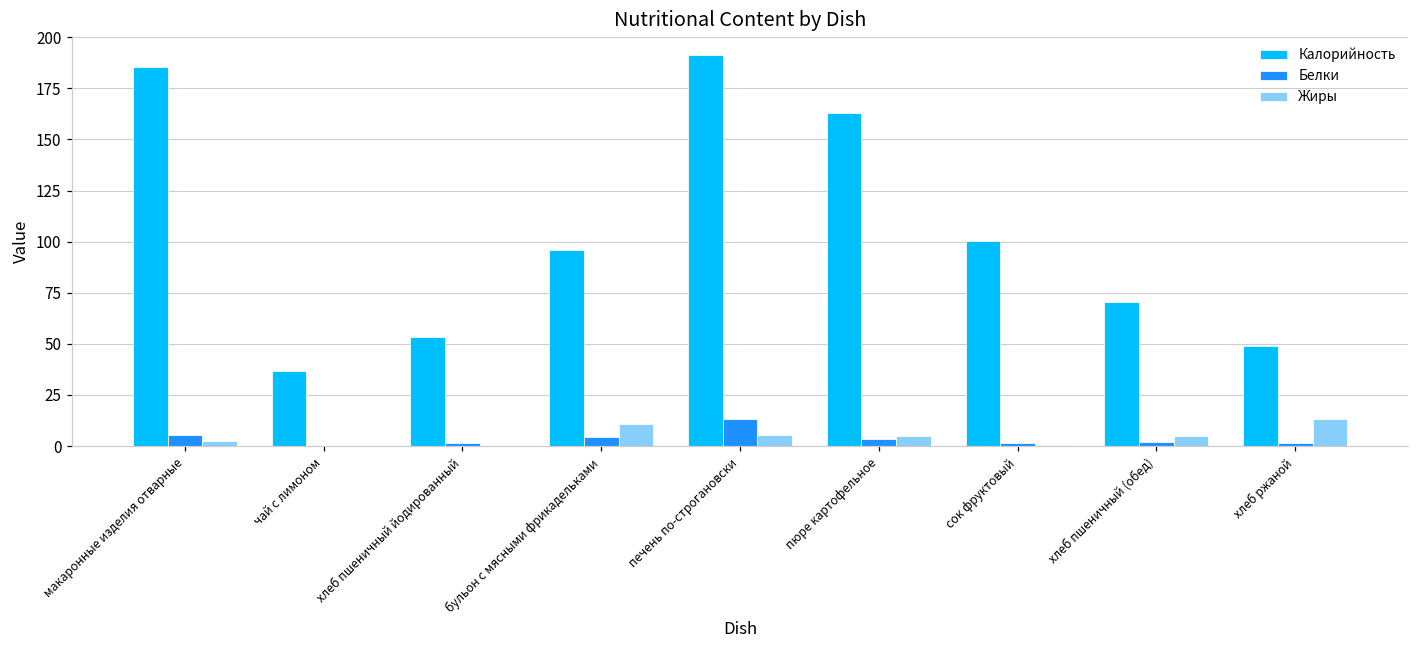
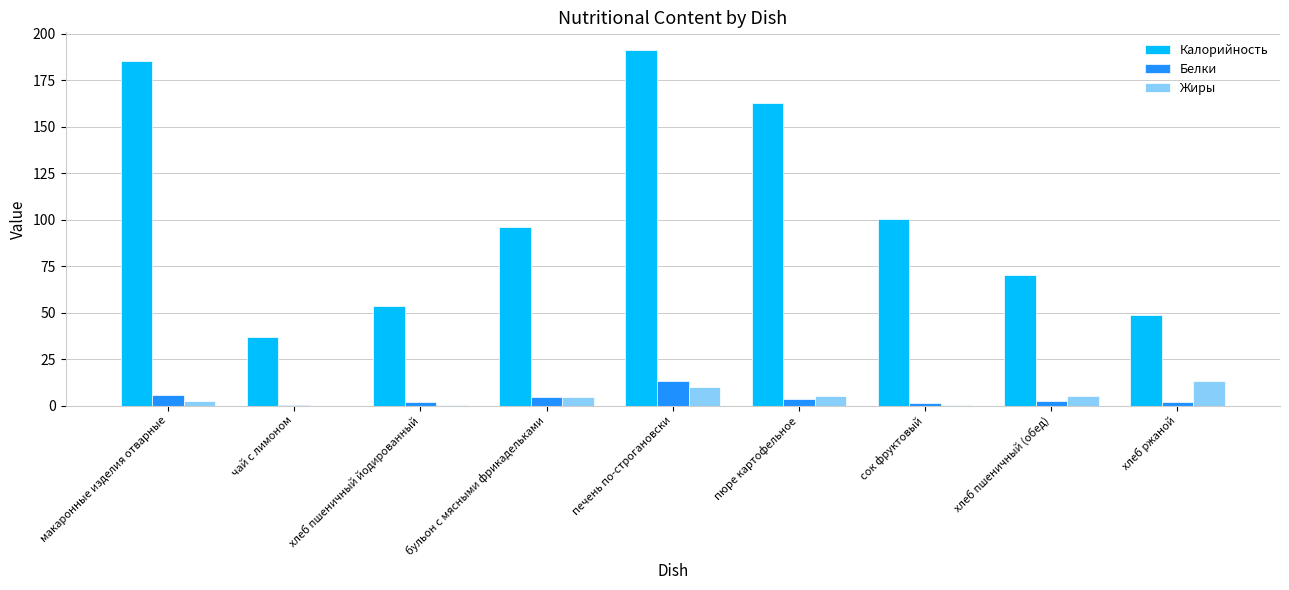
Жиры, бульон с мясными фрикадельками: 11 -> 5
Жиры, печень по-строгановски: 5 -> 10
